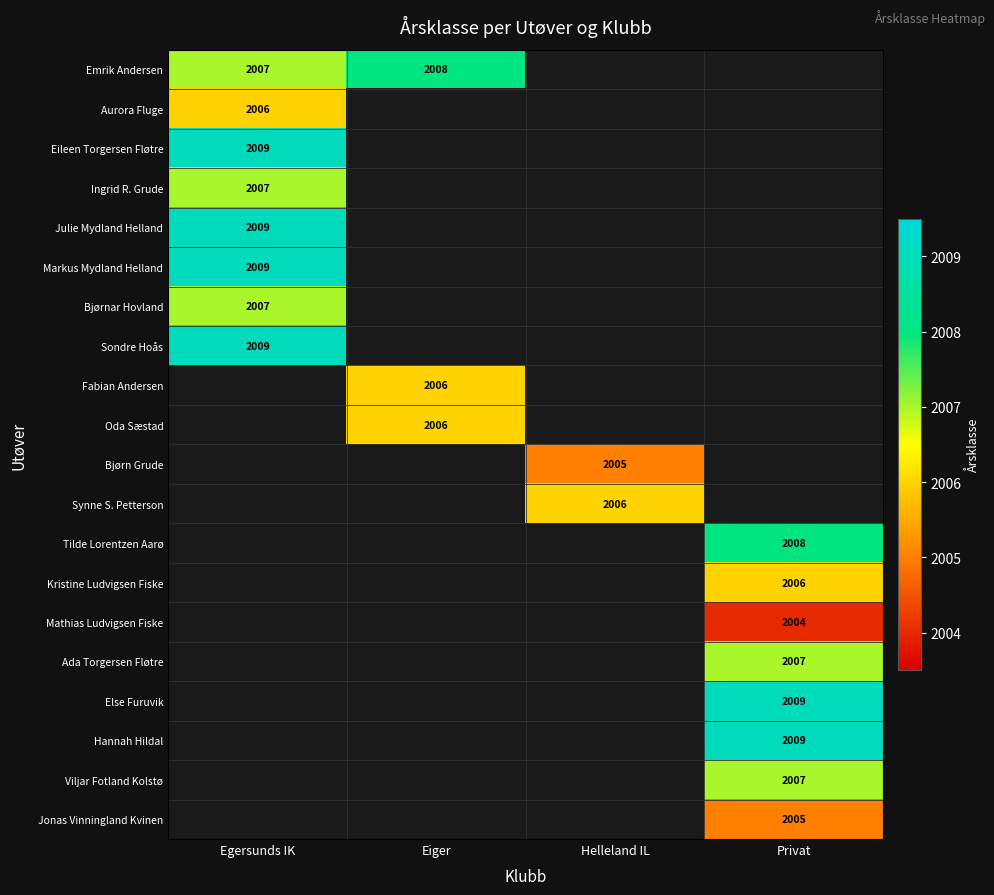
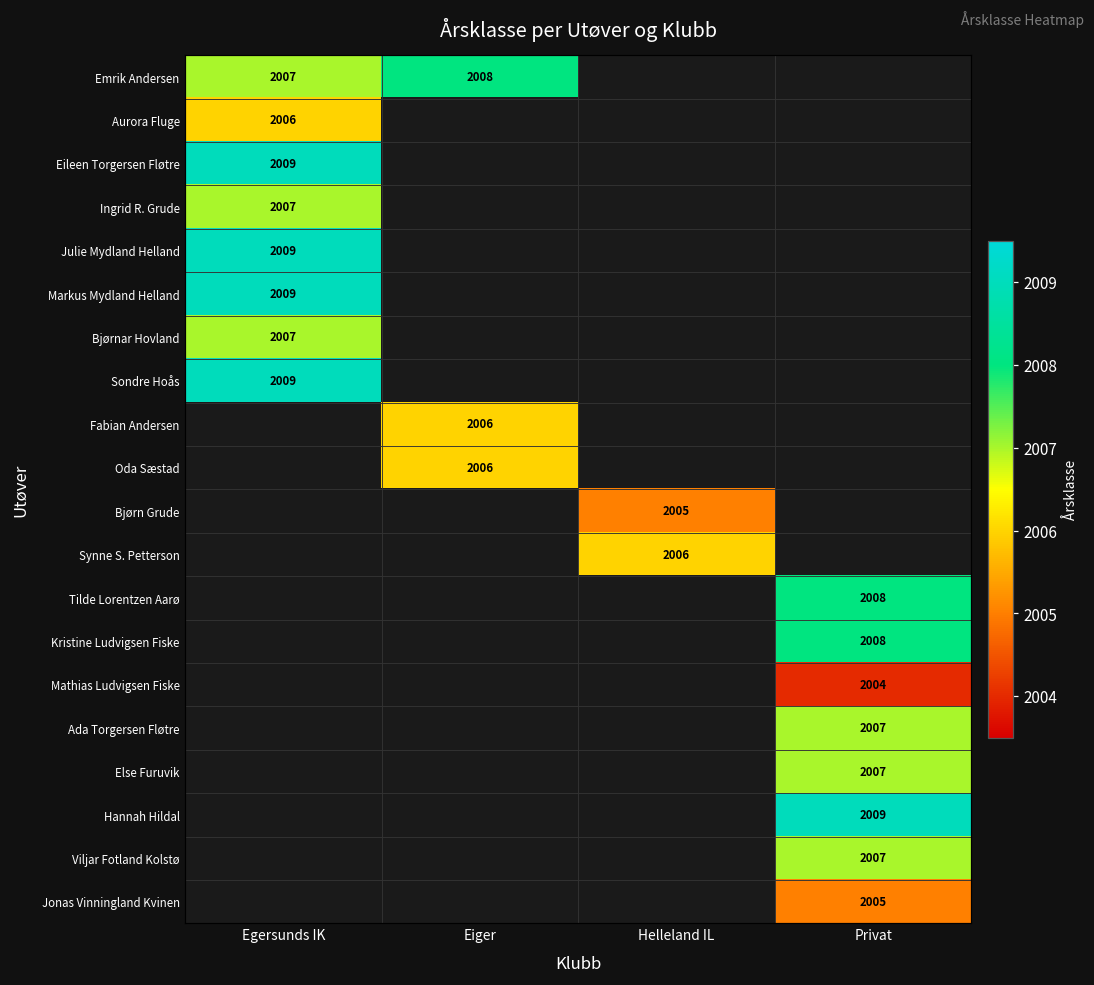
Kristine Ludvigsen Fiske, Privat: 2006 -> 2008
Else Furuvik, Privat: 2009 -> 2007
